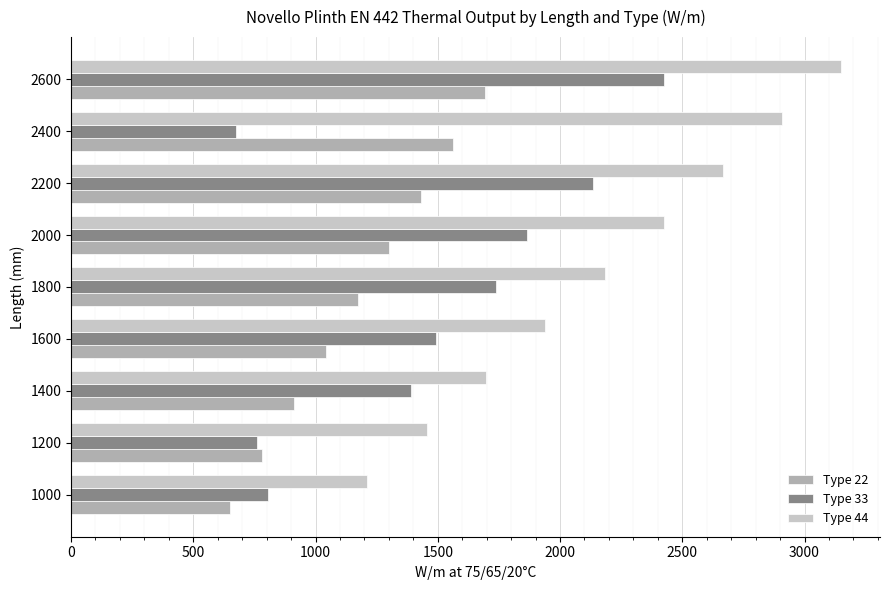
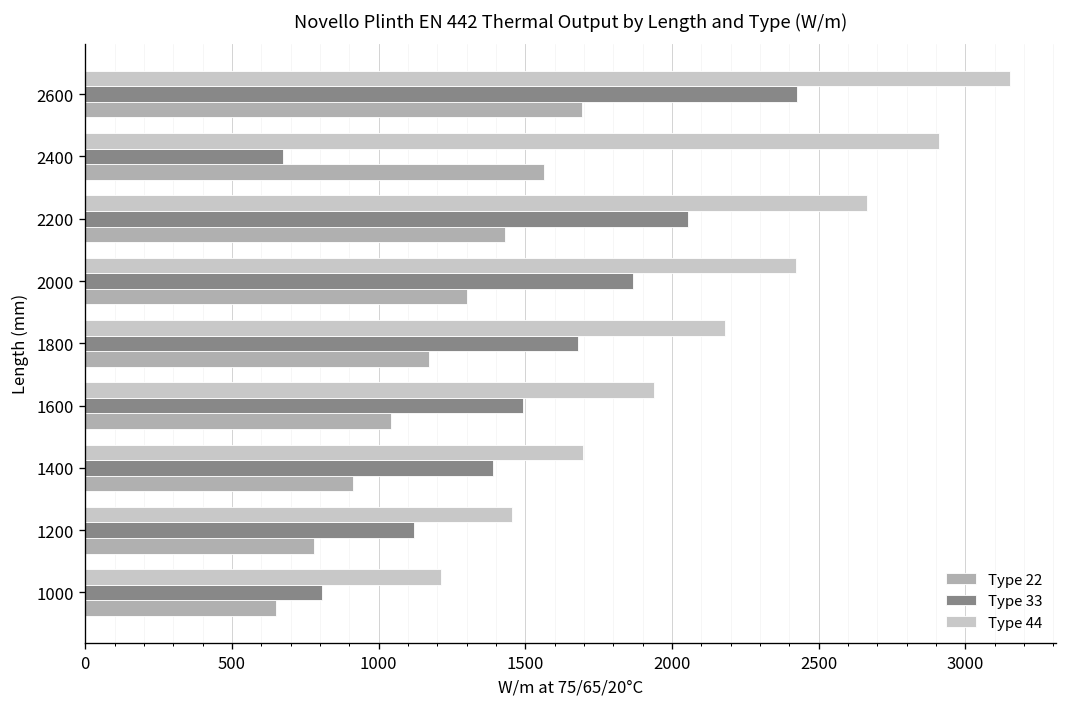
Type 33, 2200: 2140 -> 2050
Type 33, 1800: 1740 -> 1680
Type 33, 1200: 760 -> 1120
